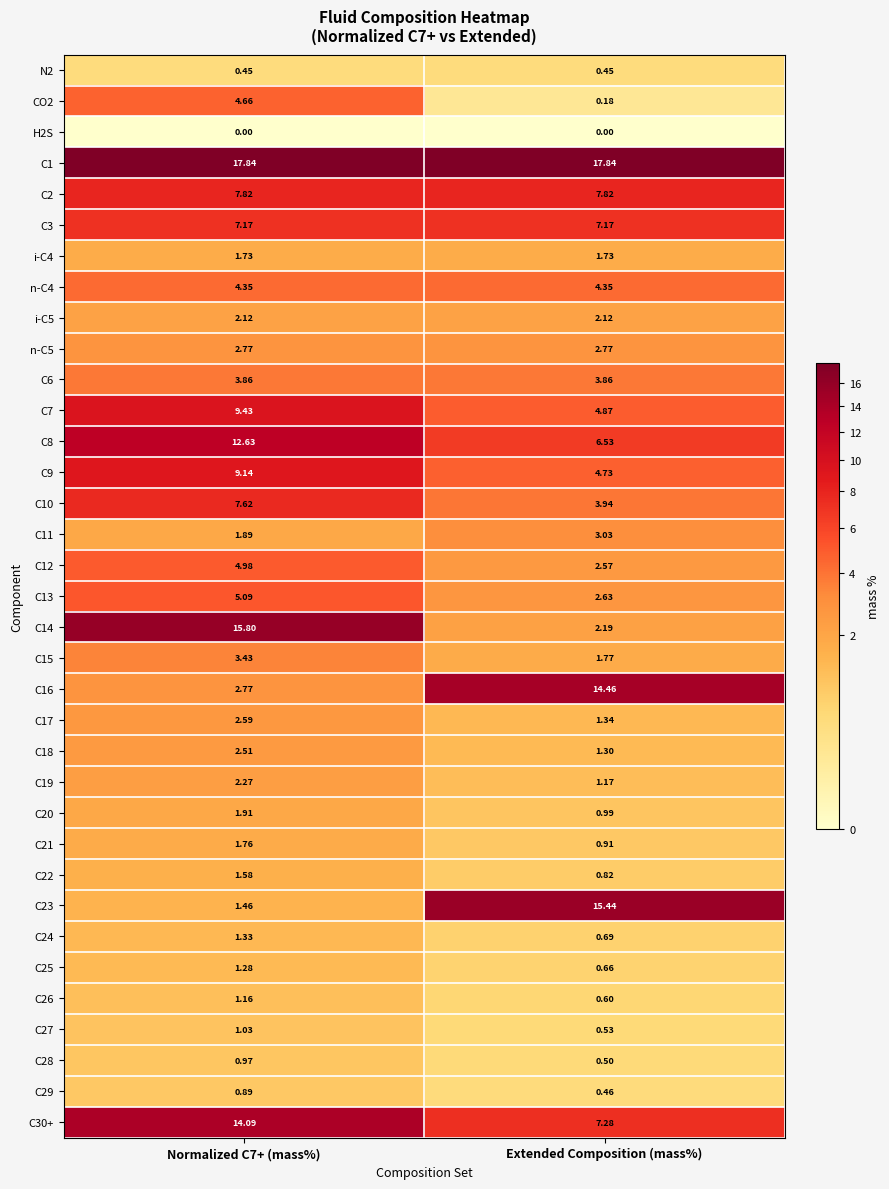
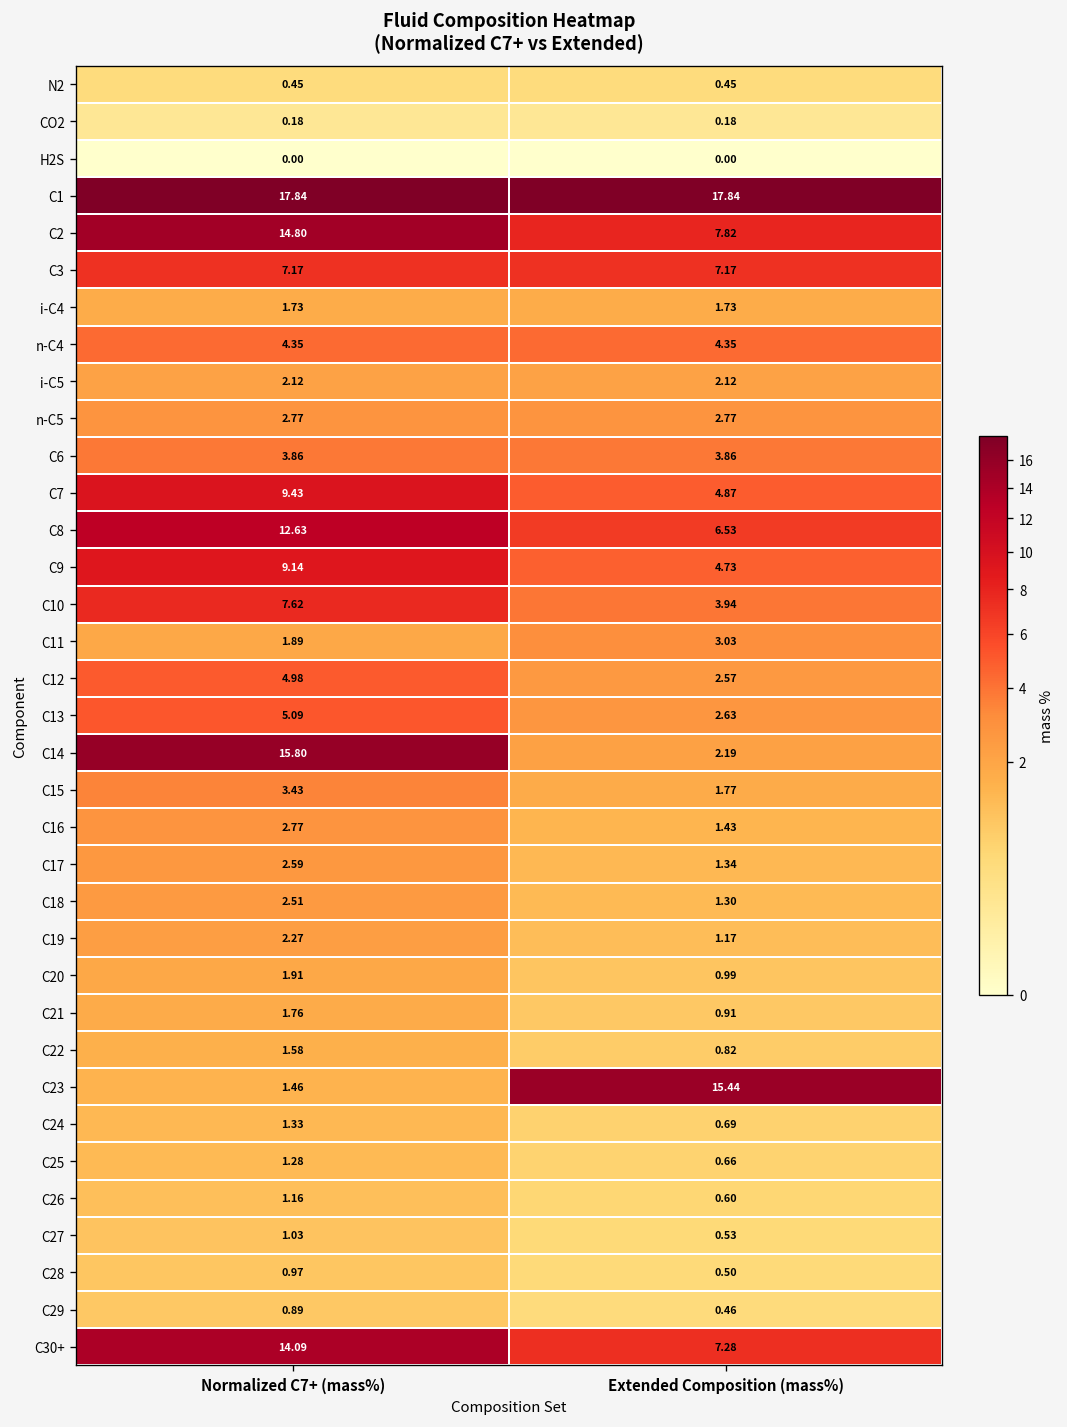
CO2, Normalized C7+ (mass%): 4.66 -> 0.18
C2, Normalized C7+ (mass%): 7.82 -> 14.80
C16, Extended Composition (mass%): 14.46 -> 1.43
